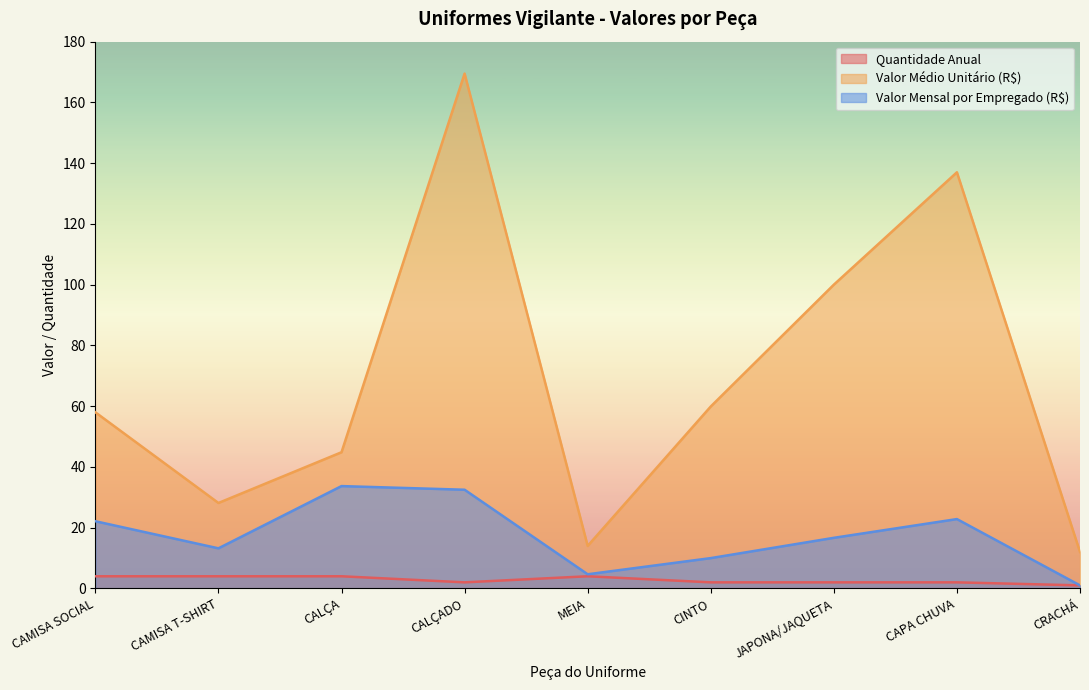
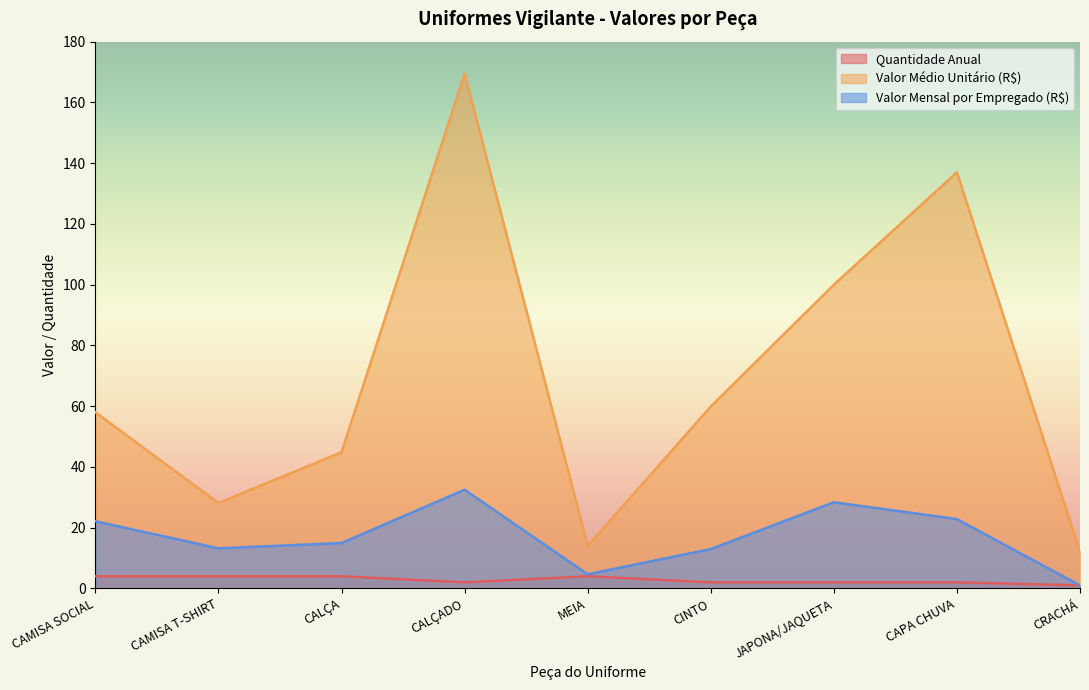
Valor Mensal por Empregado (R$), CALÇA: 34 -> 15
Valor Mensal por Empregado (R$), CINTO: 10 -> 13
Valor Mensal por Empregado (R$), JAPONA/JAQUETA: 17 -> 28
